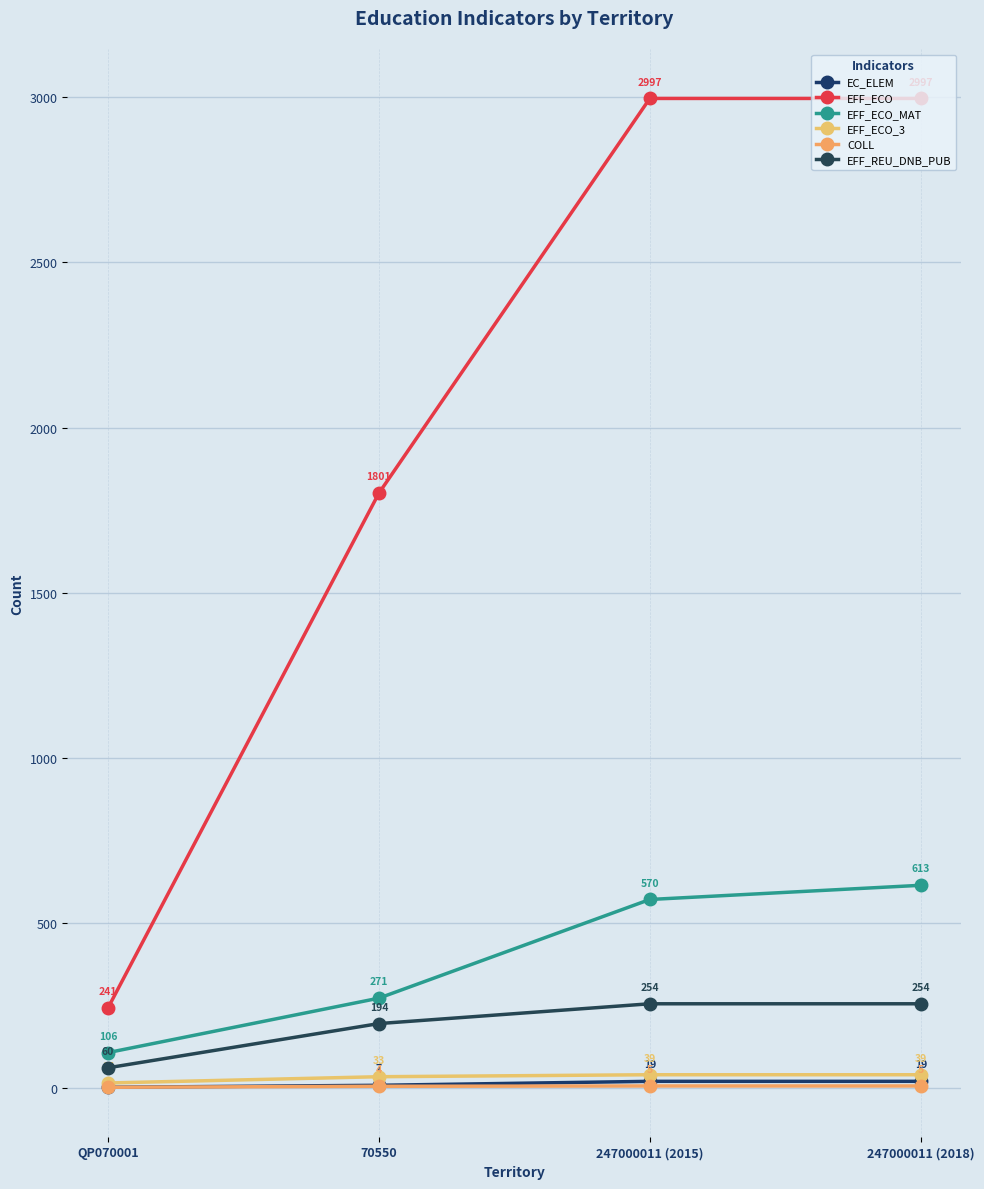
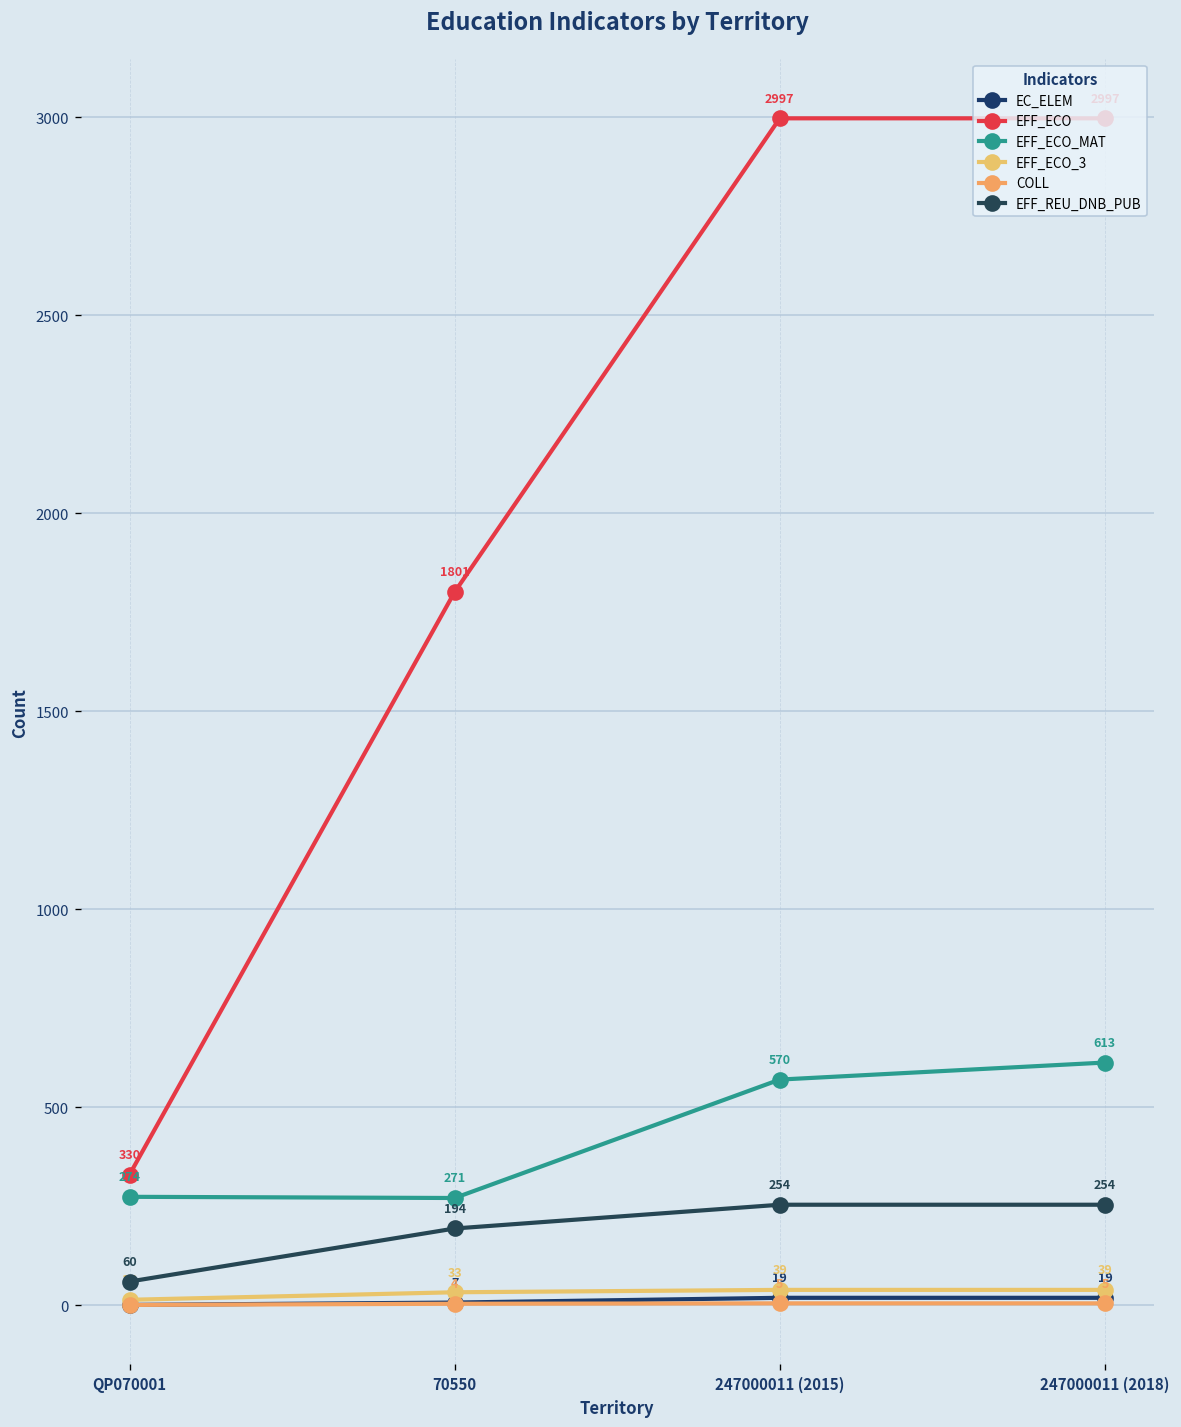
EFF_ECO, QP070001: 241 -> 330
EFF_ECO_MAT, QP070001: 106 -> 274
